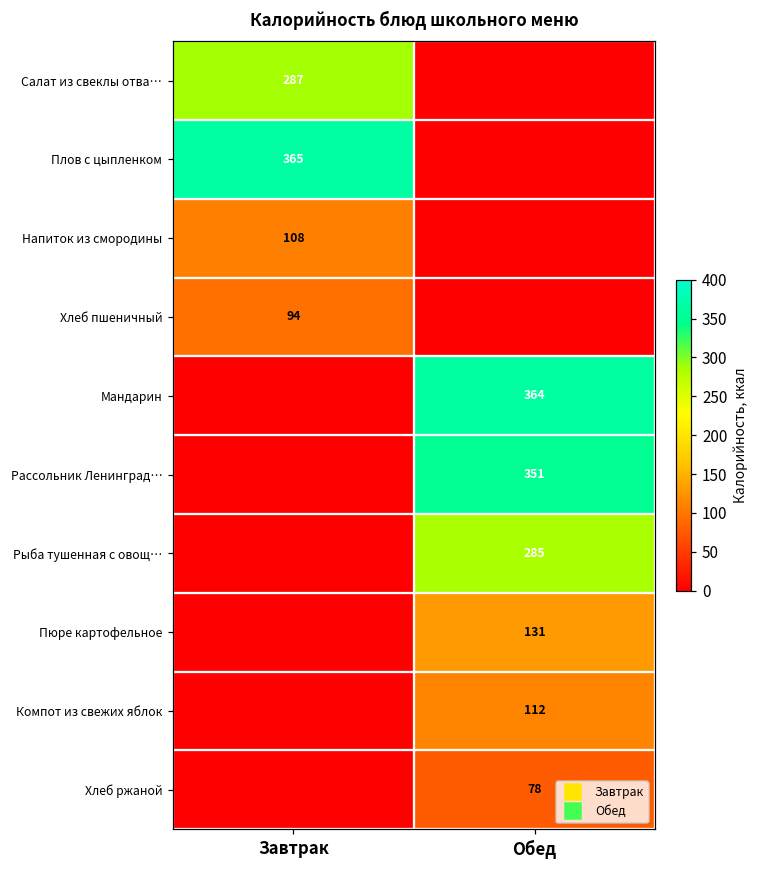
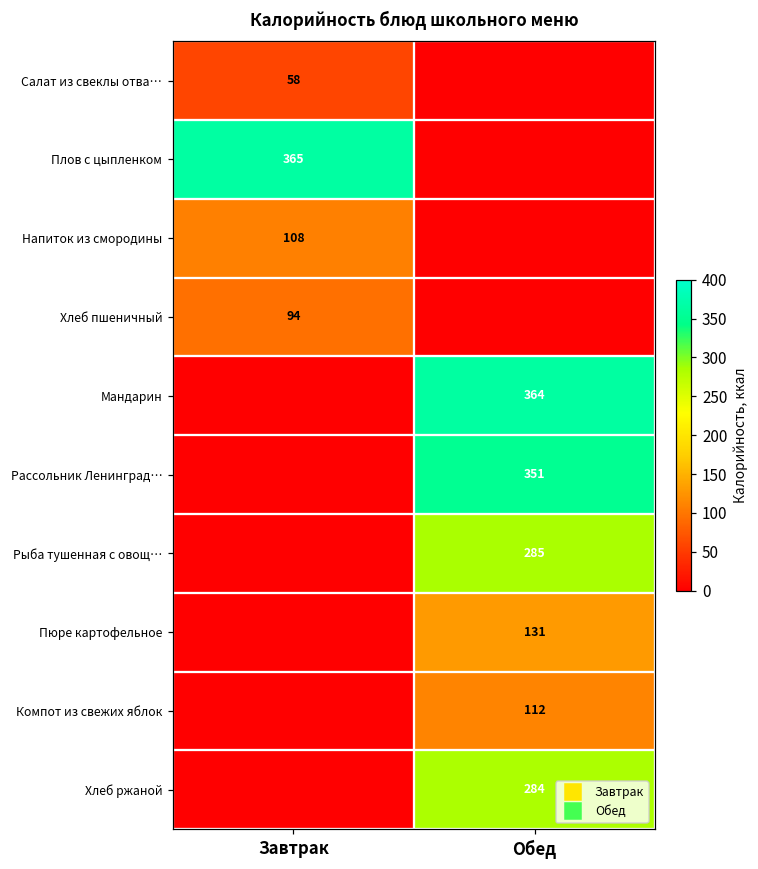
Салат из свеклы отва…, Завтрак: 287 -> 58
Хлеб ржаной, Обед: 78 -> 284
